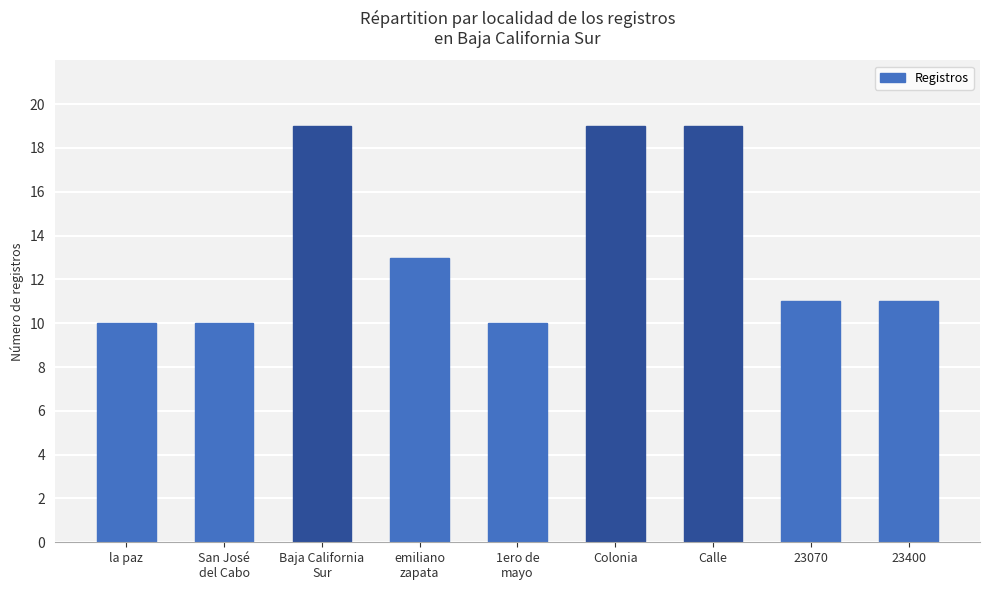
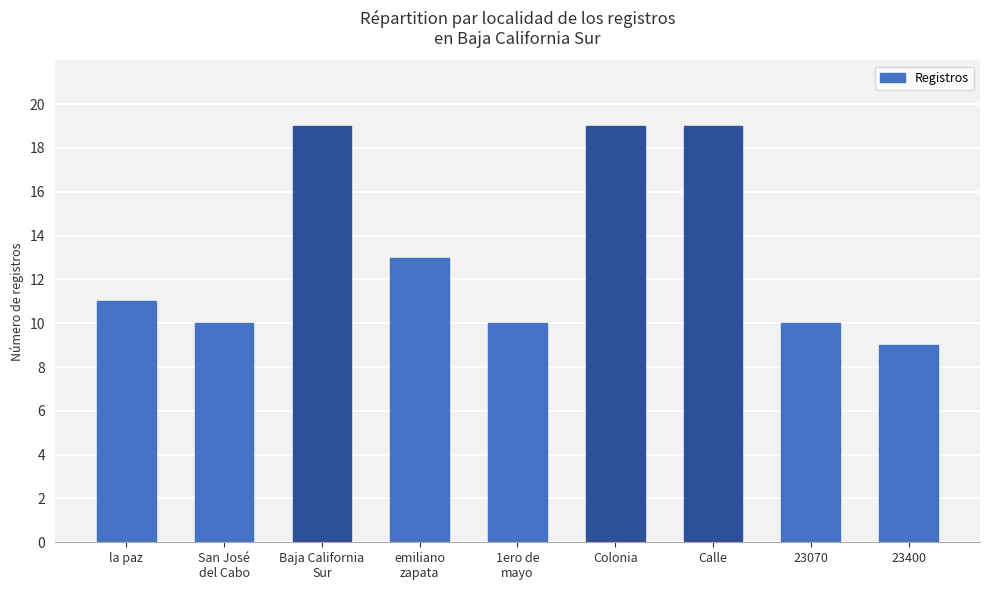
la paz: 10 -> 11
23070: 11 -> 10
23400: 11 -> 9
